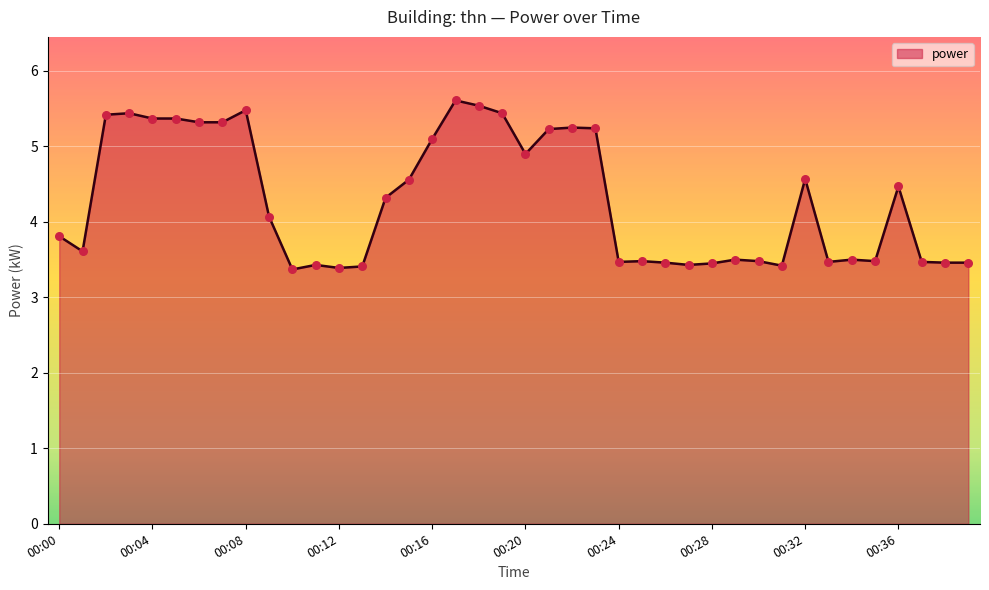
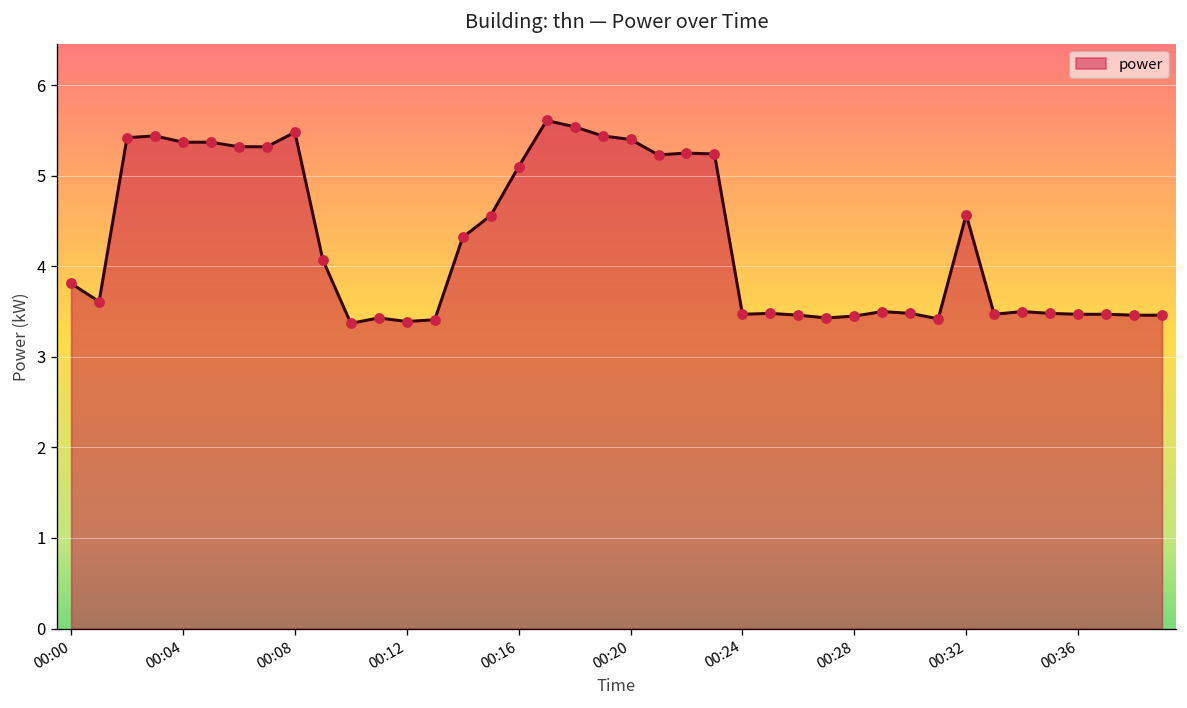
00:20: 4.9 -> 5.4
00:36: 4.5 -> 3.5
